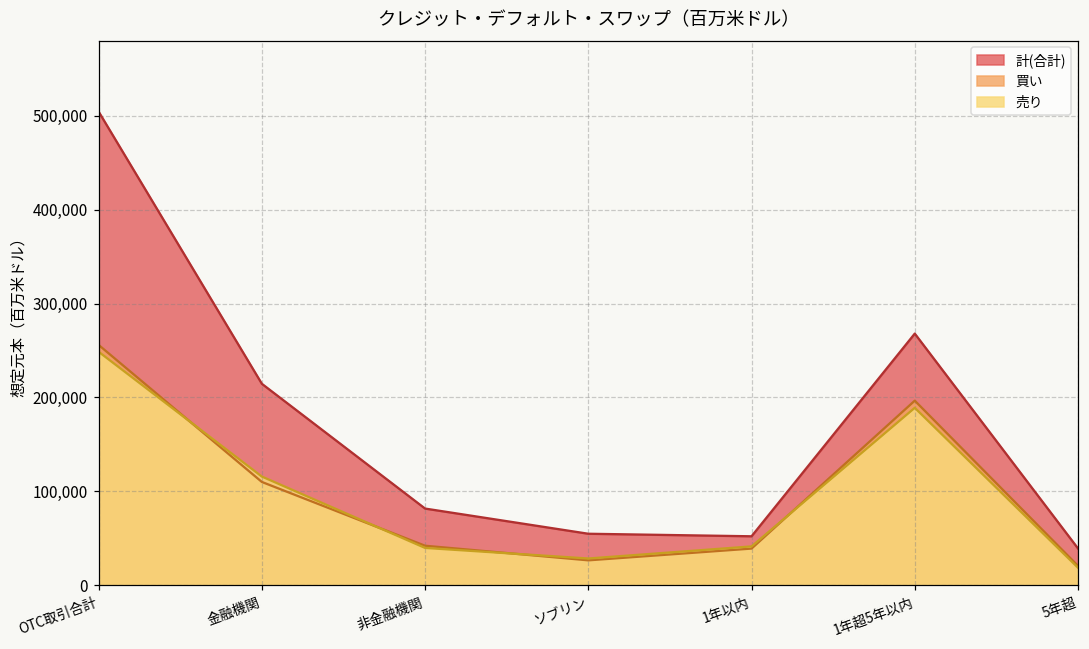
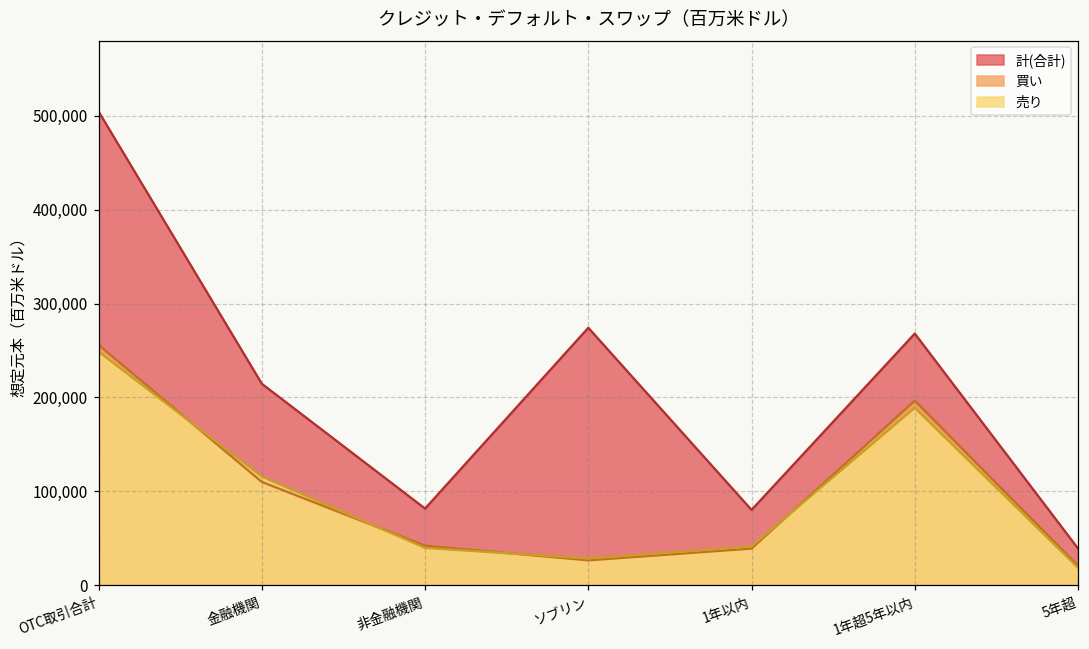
計(合計), ソブリン: 50,000 -> 270,000
計(合計), 1年以内: 50,000 -> 80,000
